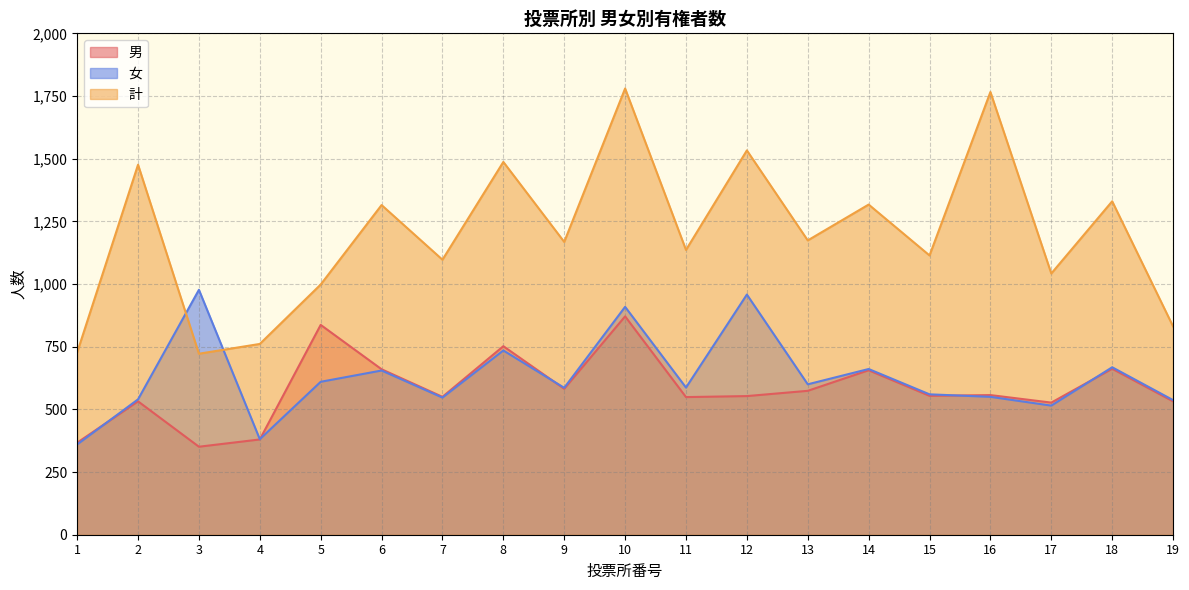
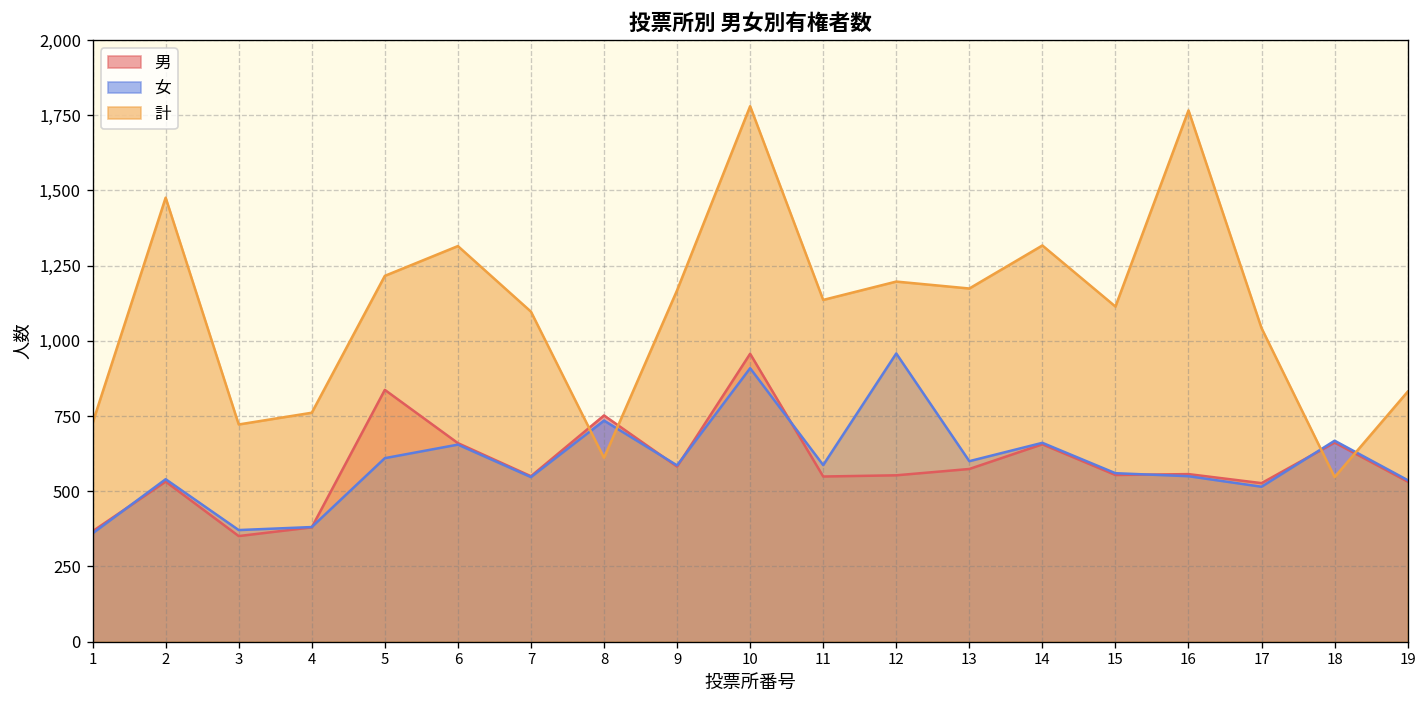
女, 3: 980 -> 370
計, 5: 1,000 -> 1,220
計, 8: 1,490 -> 610
男, 10: 870 -> 960
計, 12: 1,530 -> 1,200
計, 18: 1,330 -> 550
